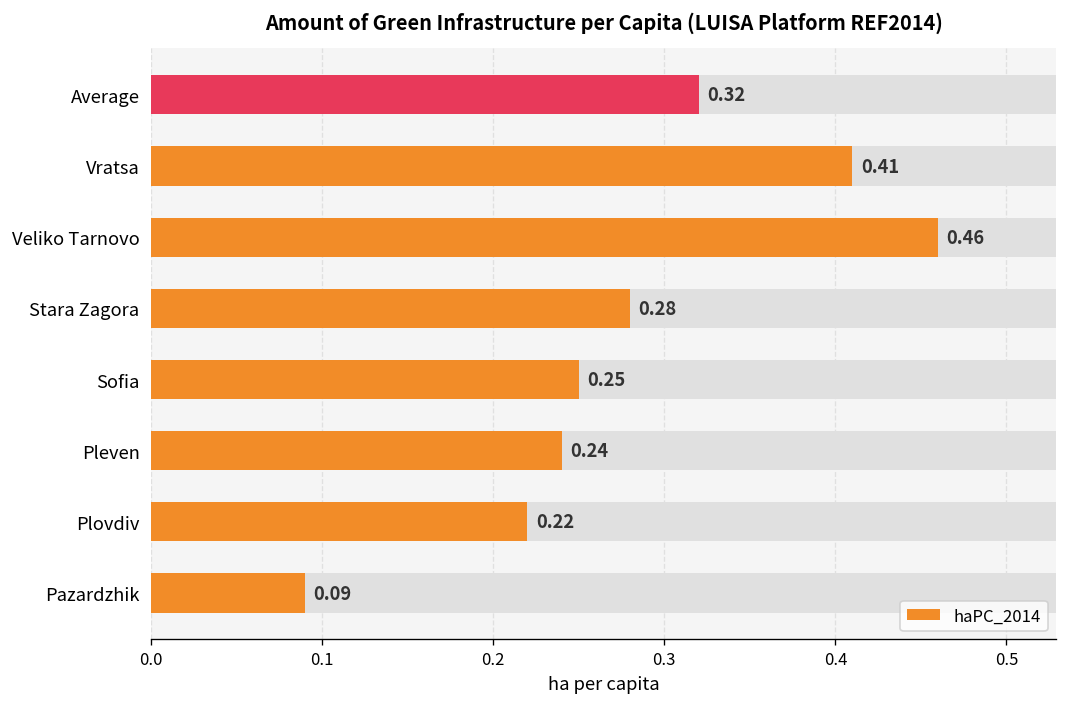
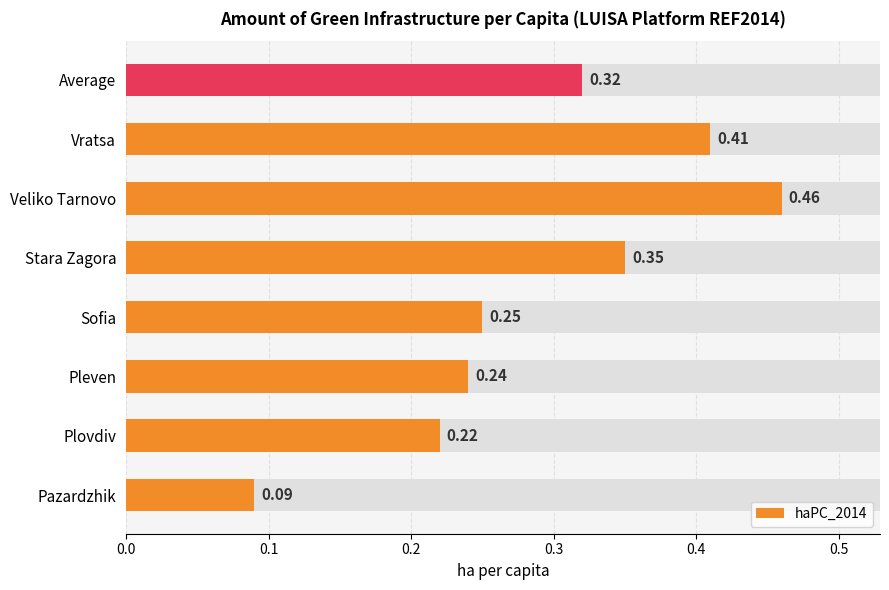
haPC_2014, Stara Zagora: 0.28 -> 0.35
